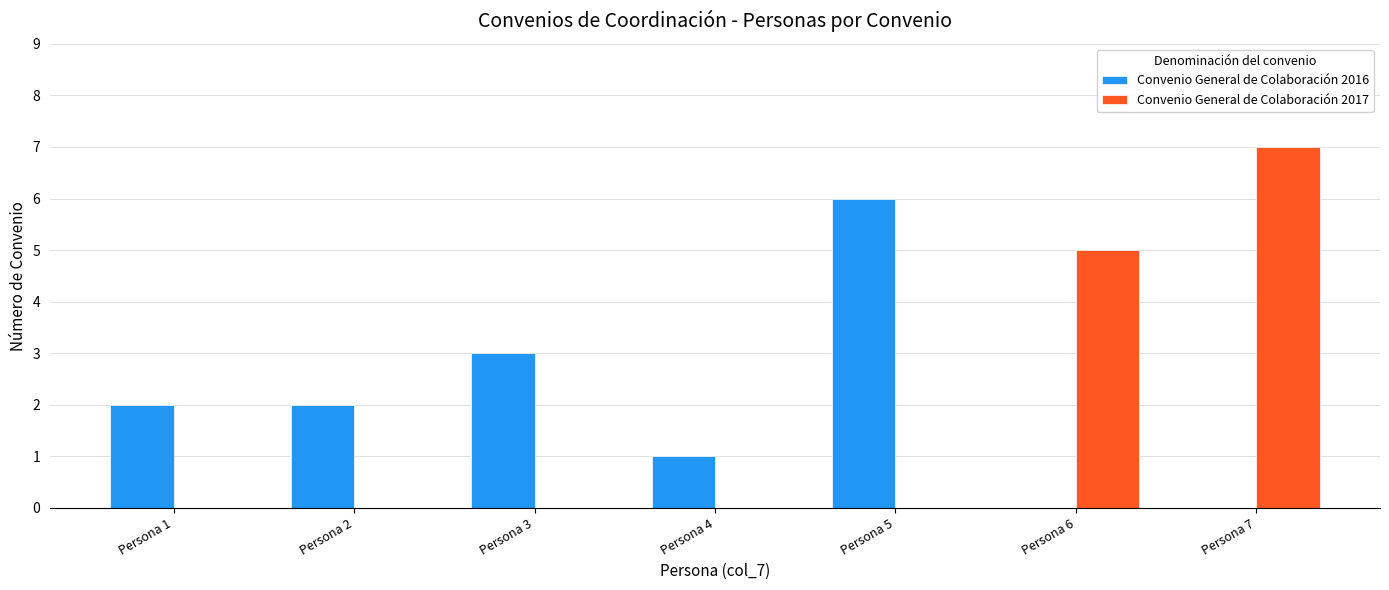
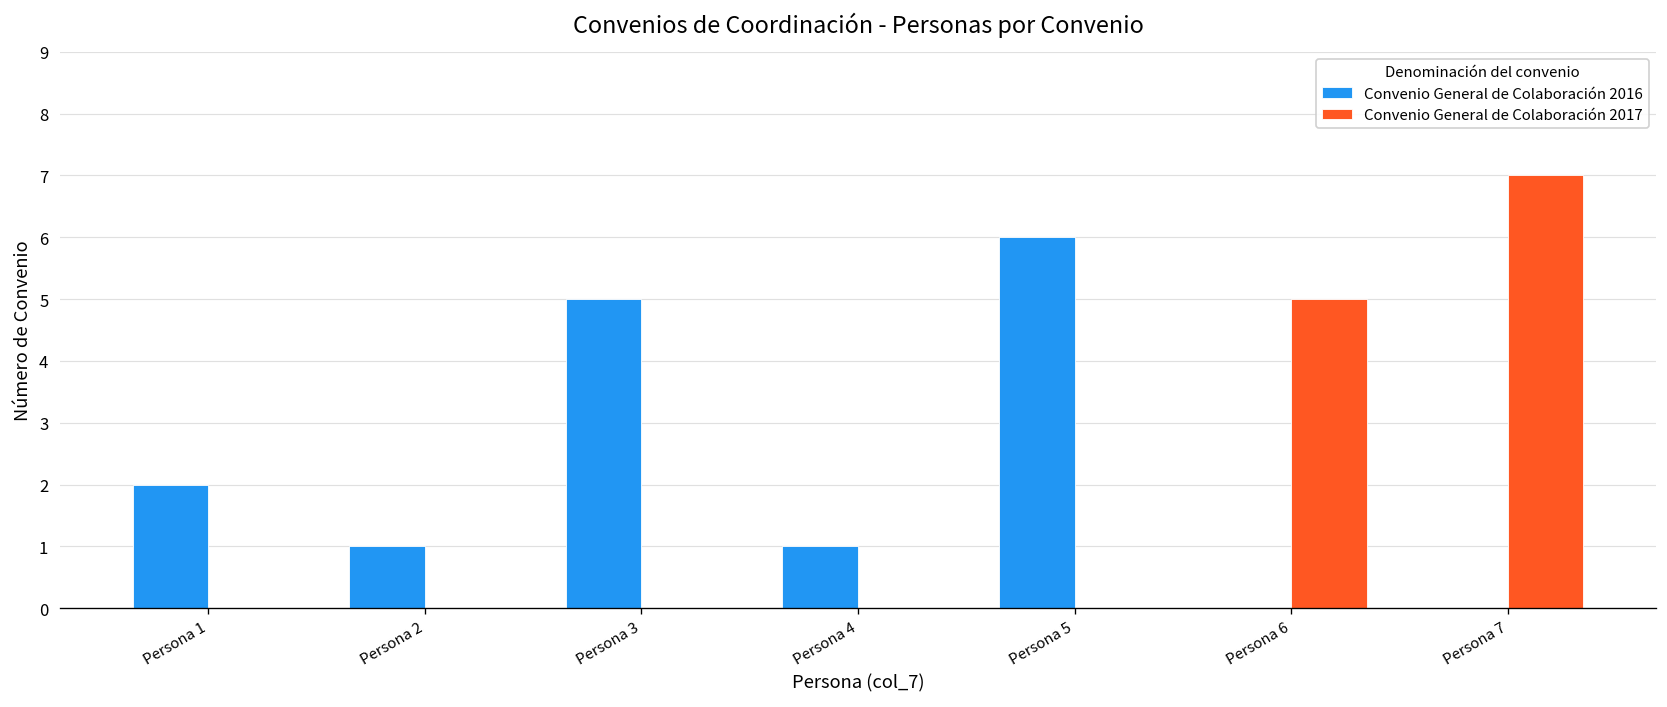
Convenio General de Colaboración 2016, Persona 2: 2 -> 1
Convenio General de Colaboración 2016, Persona 3: 3 -> 5
